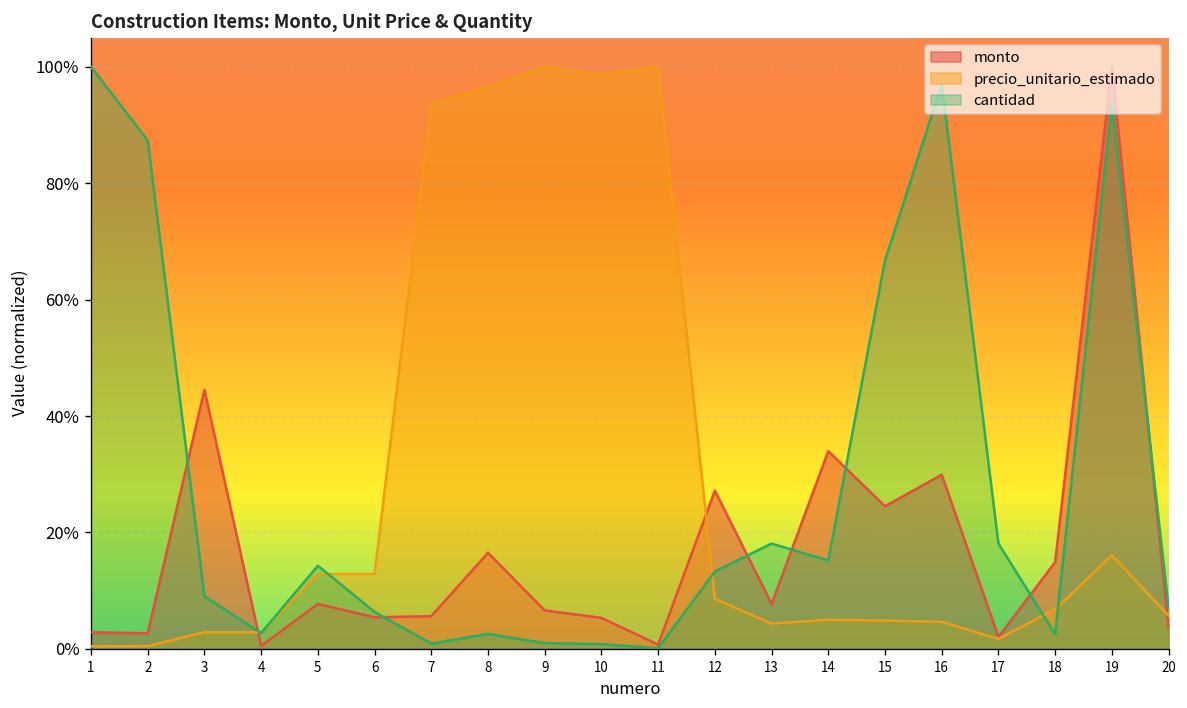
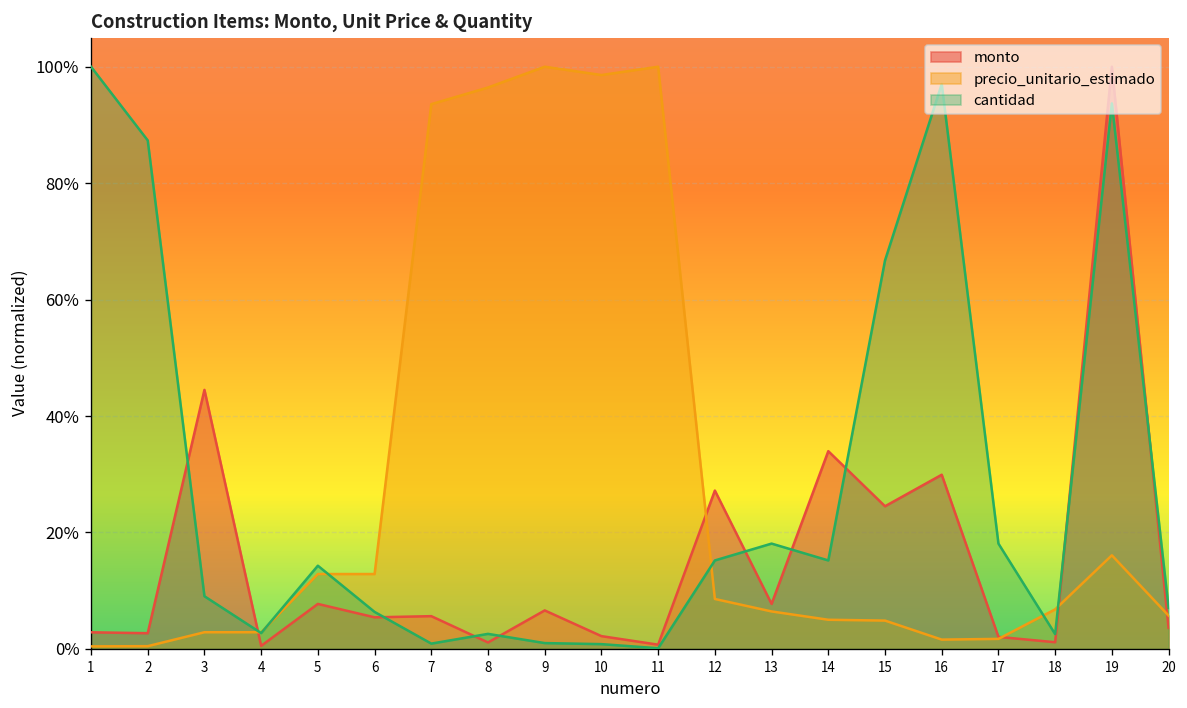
monto, 8: 17% -> 1%
monto, 10: 5% -> 2%
cantidad, 12: 13% -> 15%
precio_unitario_estimado, 13: 4% -> 6%
precio_unitario_estimado, 16: 5% -> 2%
monto, 18: 15% -> 1%
